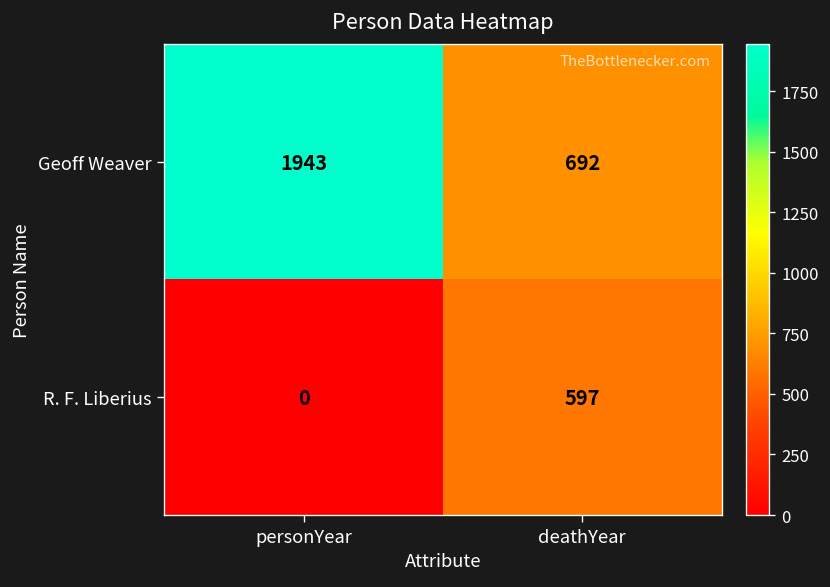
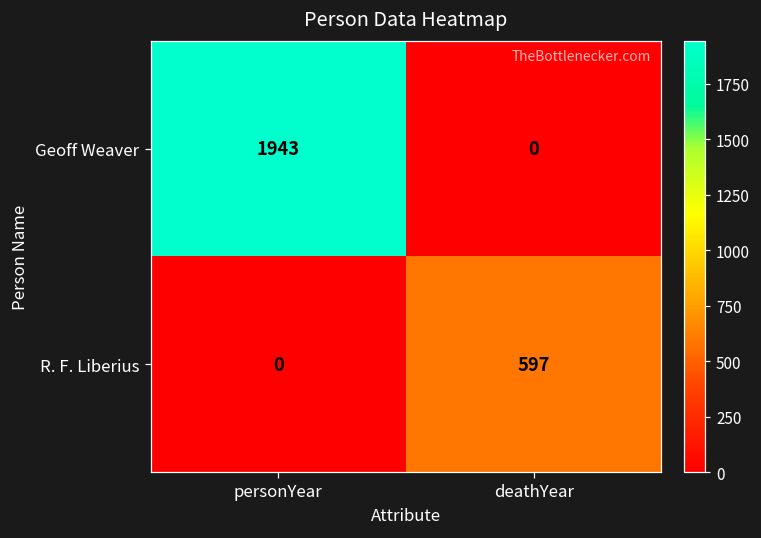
Geoff Weaver, deathYear: 692 -> 0
